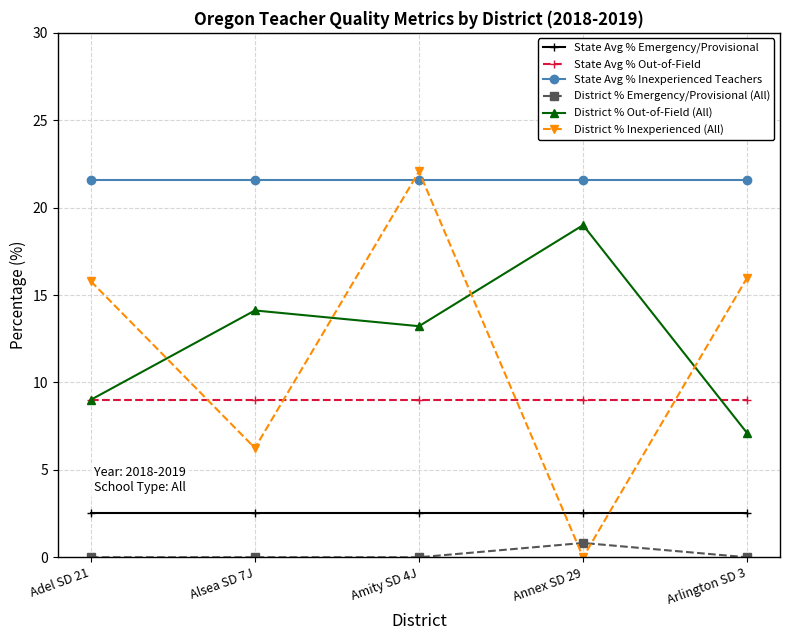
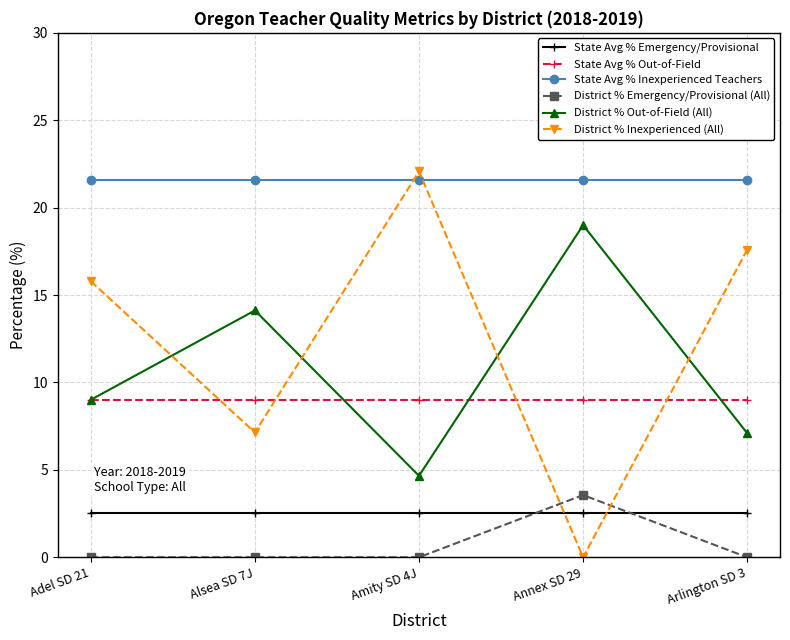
District % Inexperienced (All), Alsea SD 7J: 6.3 -> 7.1
District % Out-of-Field (All), Amity SD 4J: 13.2 -> 4.7
District % Emergency/Provisional (All), Annex SD 29: 0.8 -> 3.6
District % Inexperienced (All), Arlington SD 3: 16.0 -> 17.6
